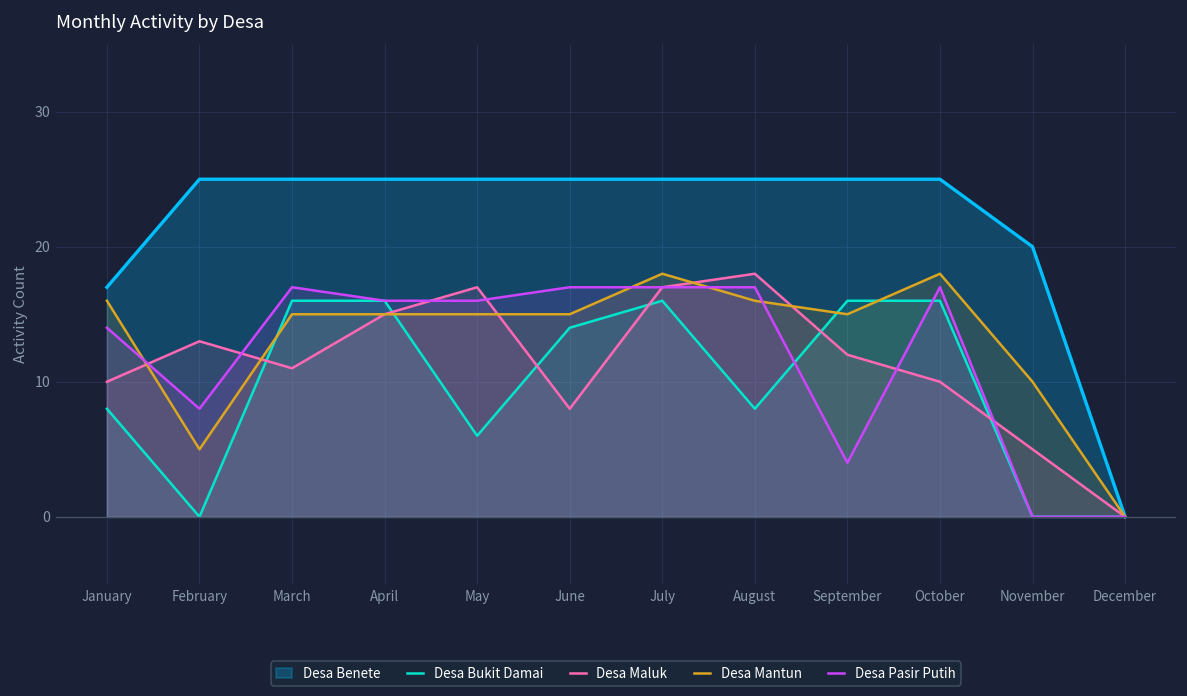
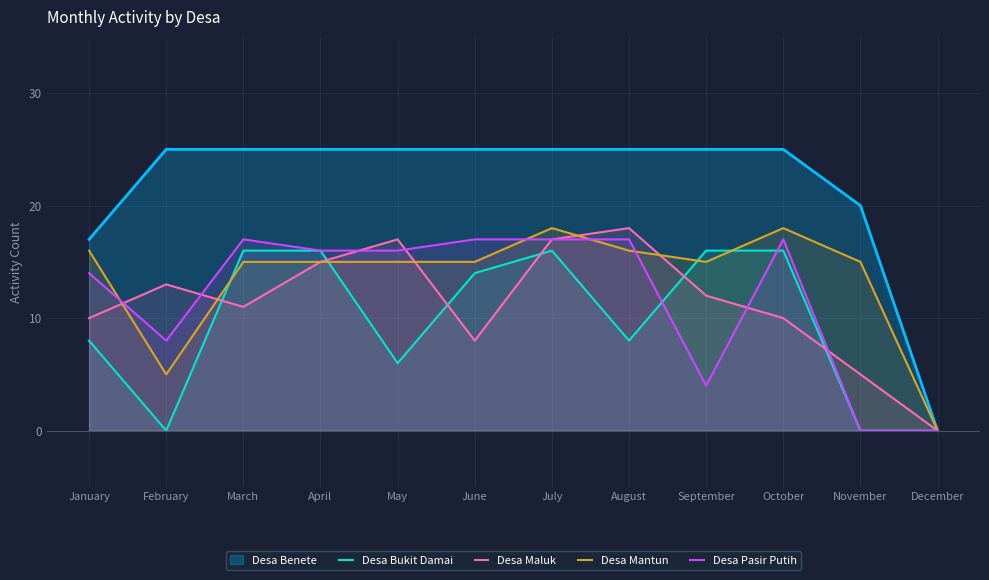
Desa Mantun, November: 10 -> 15
